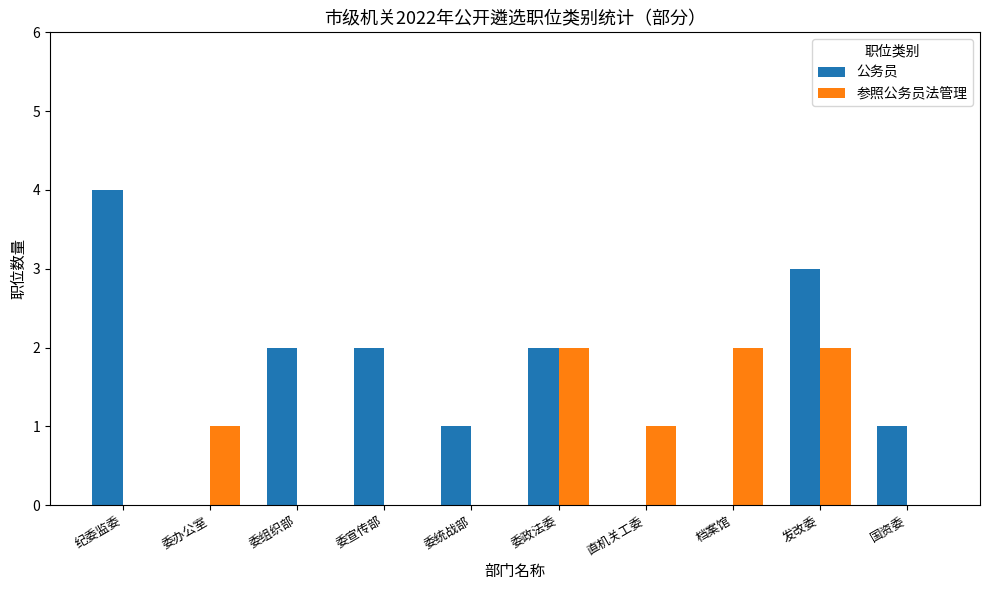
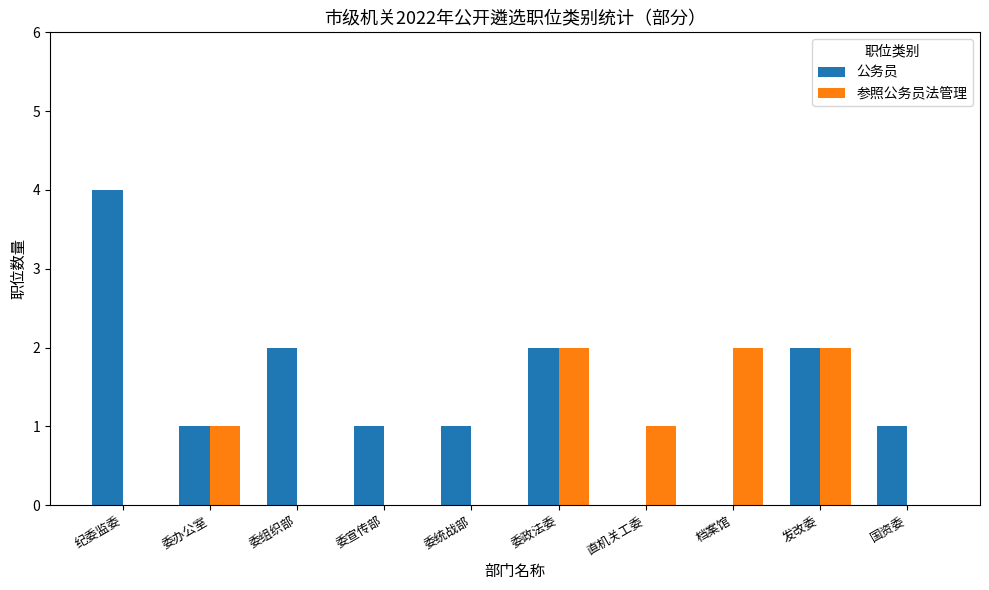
公务员, 委办公室: 0 -> 1
公务员, 委宣传部: 2 -> 1
公务员, 发改委: 3 -> 2
